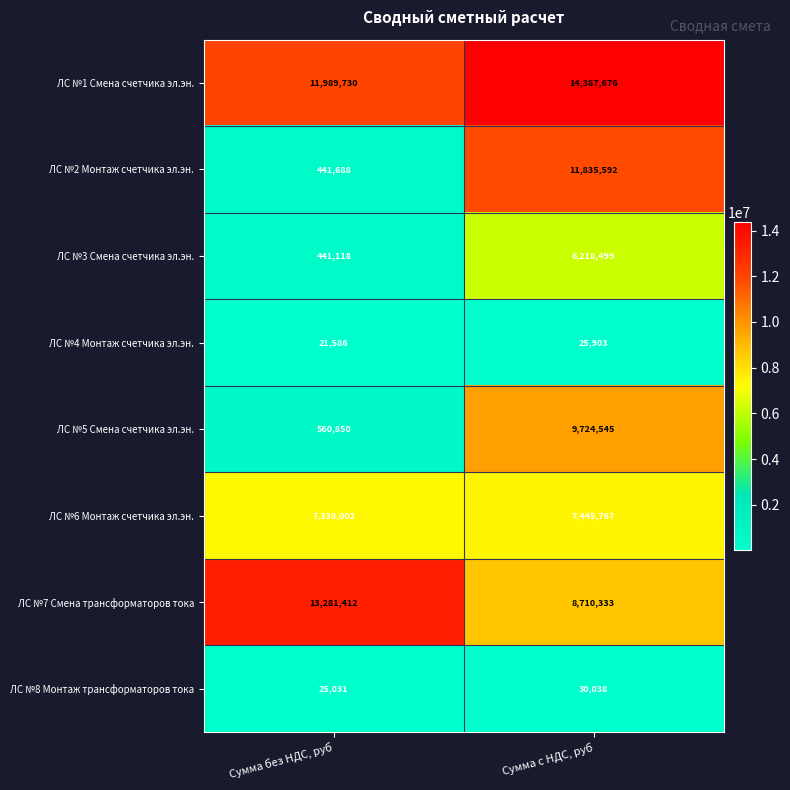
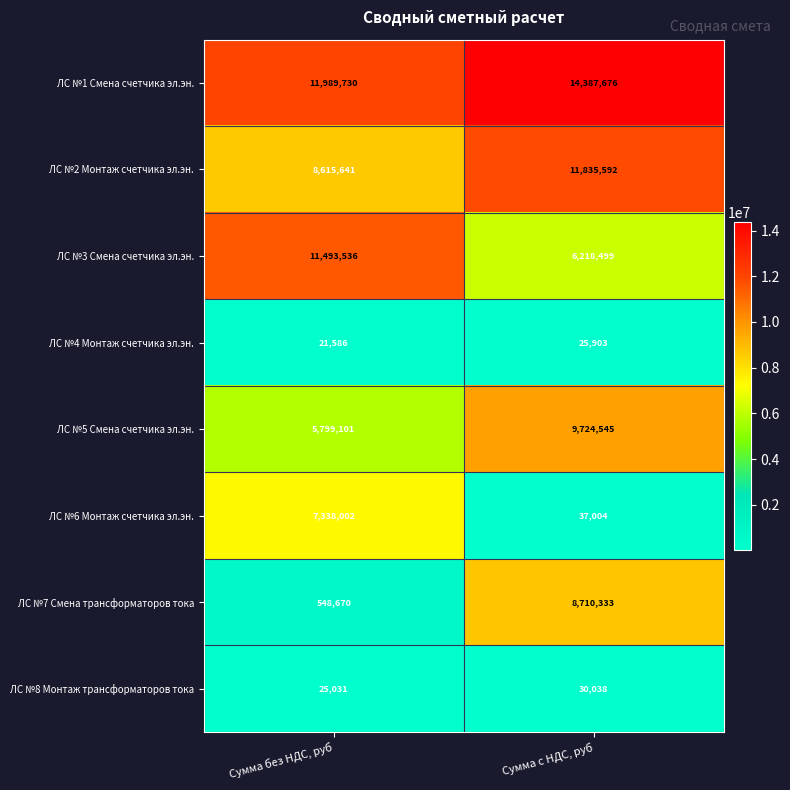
ЛС №2 Монтаж счетчика эл.эн., Сумма без НДС, руб: 441,688 -> 8,615,641
ЛС №3 Смена счетчика эл.эн., Сумма без НДС, руб: 441,118 -> 11,493,536
ЛС №5 Смена счетчика эл.эн., Сумма без НДС, руб: 560,850 -> 5,799,101
ЛС №6 Монтаж счетчика эл.эн., Сумма с НДС, руб: 7,445,767 -> 37,004
ЛС №7 Смена трансформаторов тока, Сумма без НДС, руб: 13,281,412 -> 548,670
